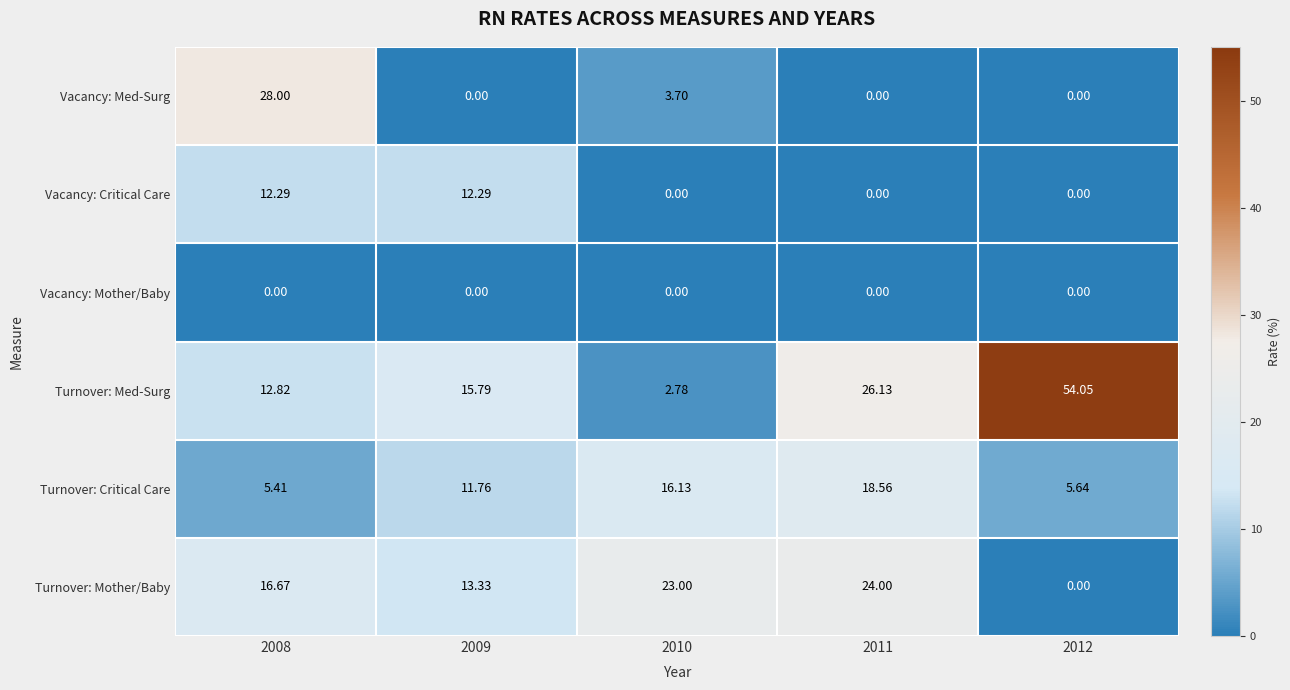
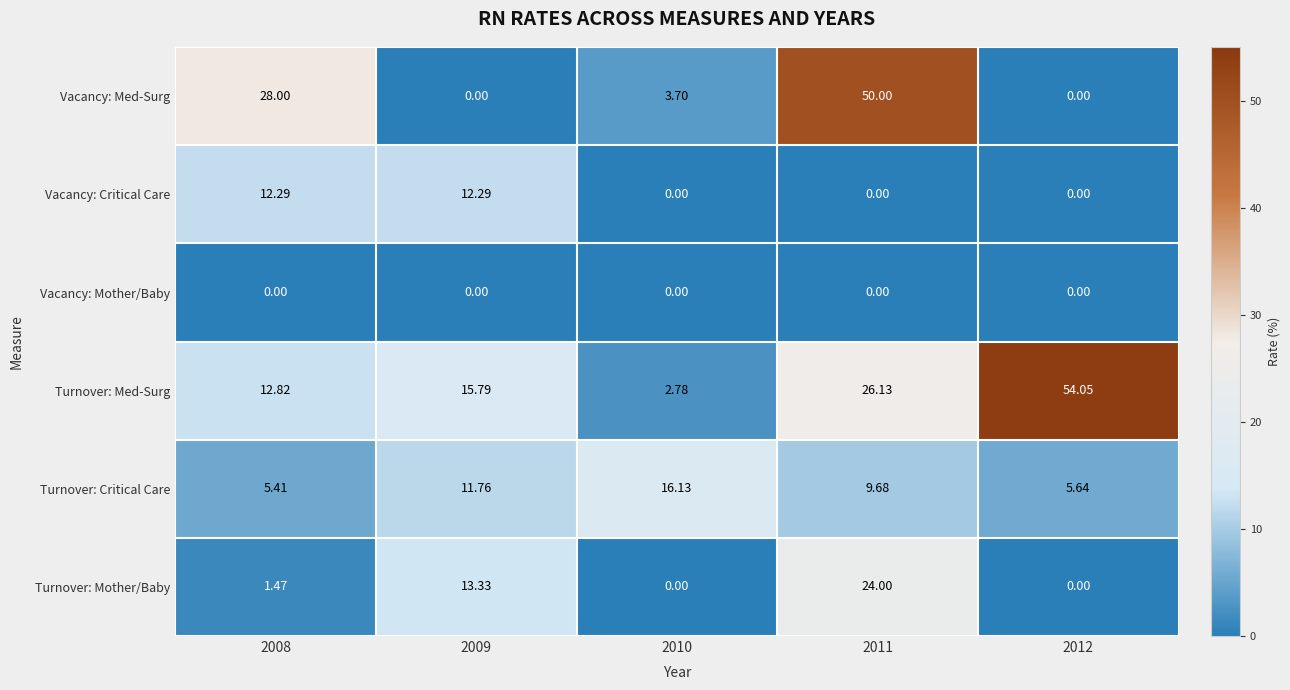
Vacancy: Med-Surg, 2011: 0.00 -> 50.00
Turnover: Critical Care, 2011: 18.56 -> 9.68
Turnover: Mother/Baby, 2008: 16.67 -> 1.47
Turnover: Mother/Baby, 2010: 23.00 -> 0.00
